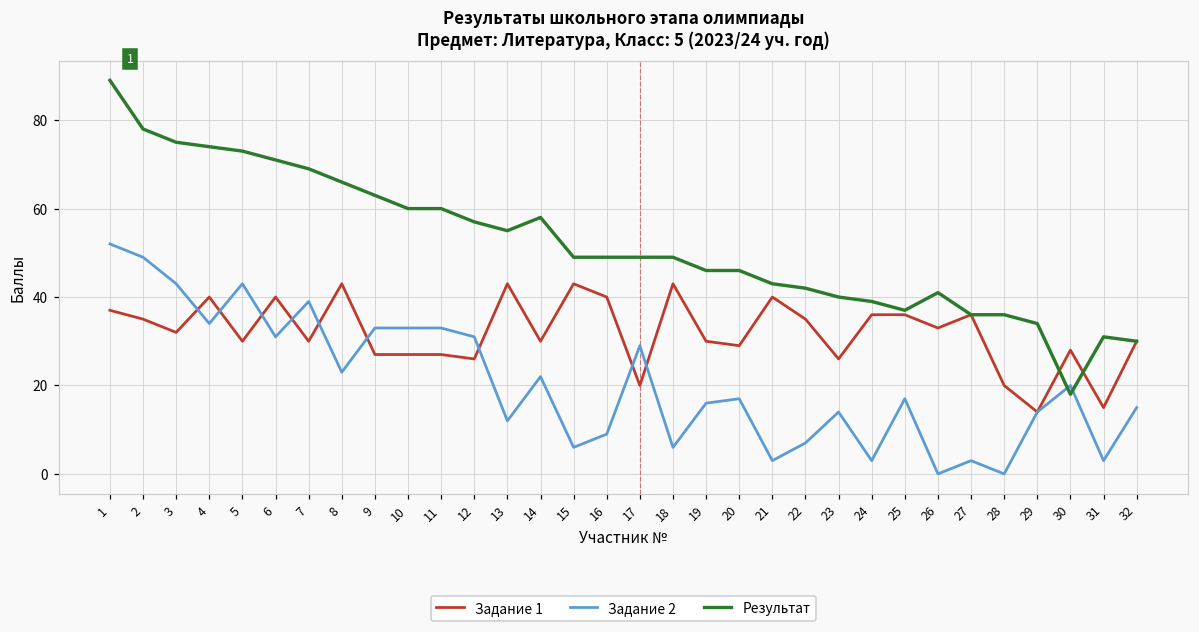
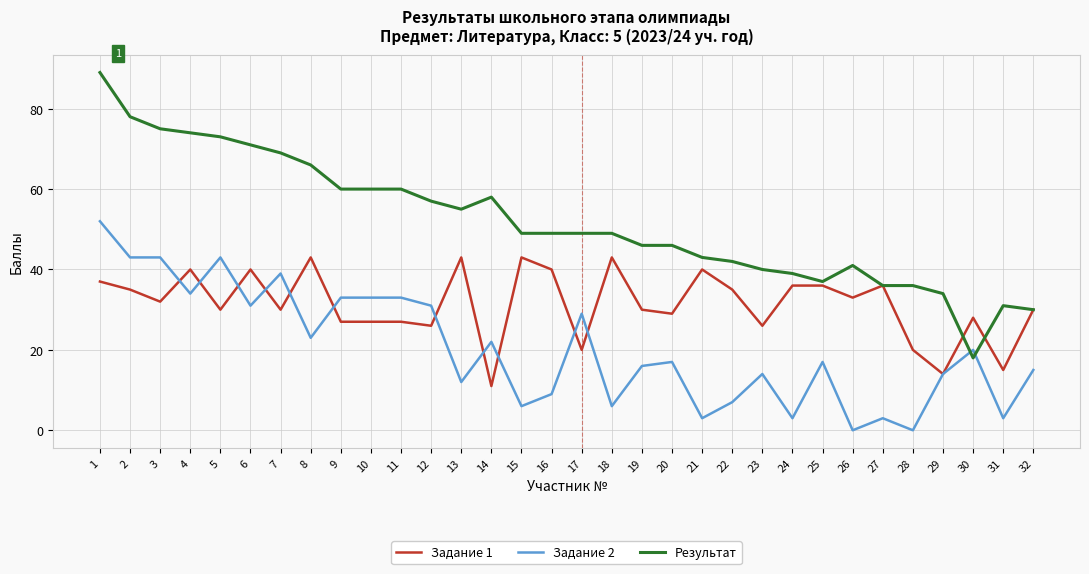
Задание 2, 2: 49 -> 43
Результат, 9: 63 -> 60
Задание 1, 14: 30 -> 11
